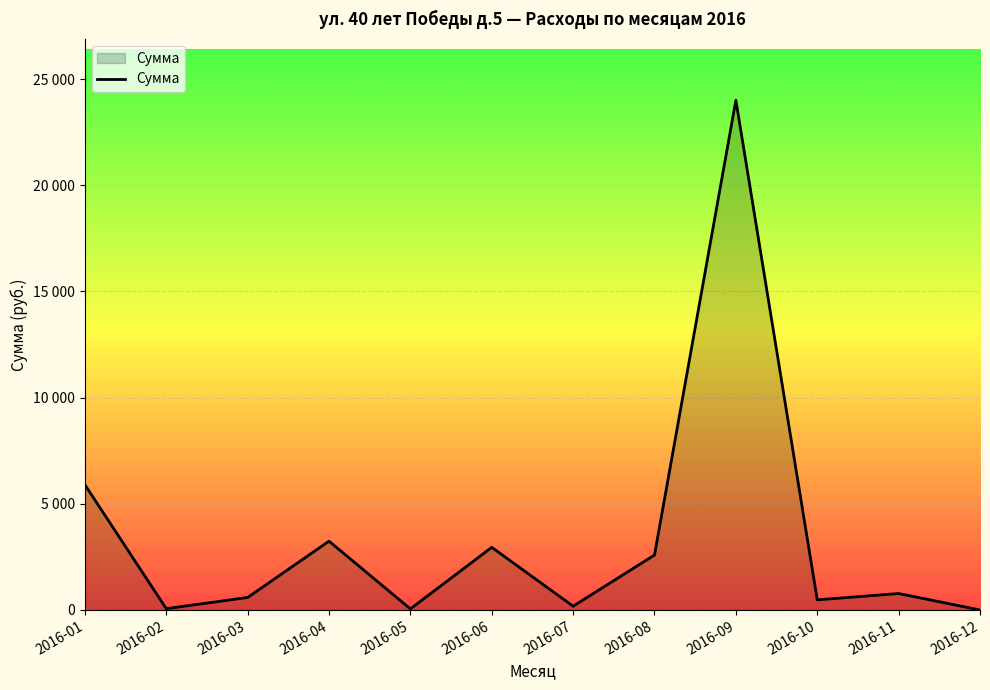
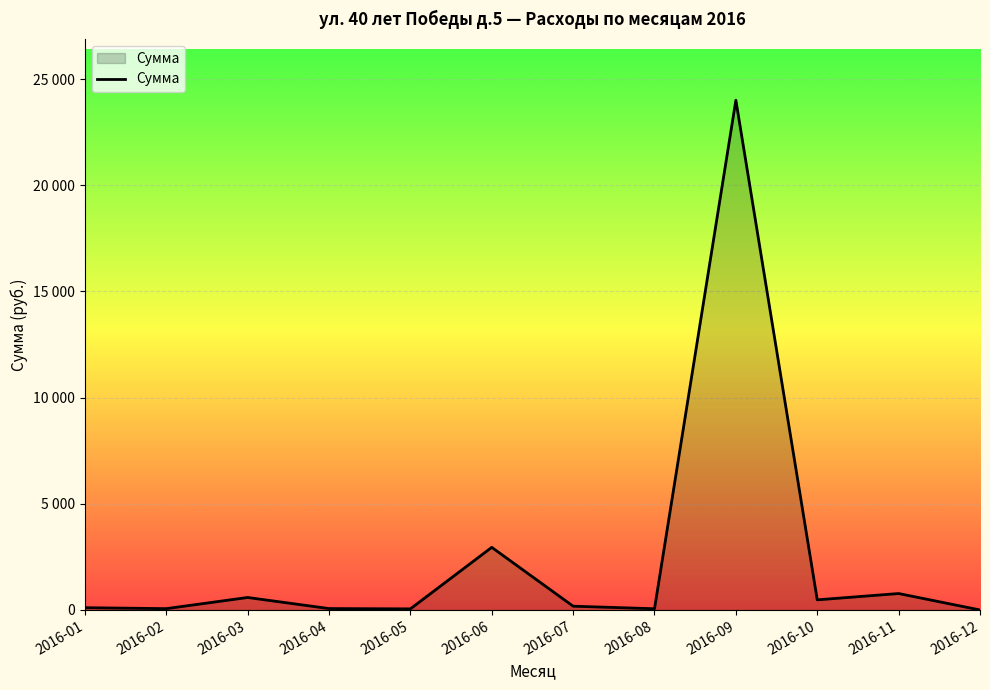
2016-01: 5900 -> 100
2016-04: 3200 -> 100
2016-08: 2600 -> 100
